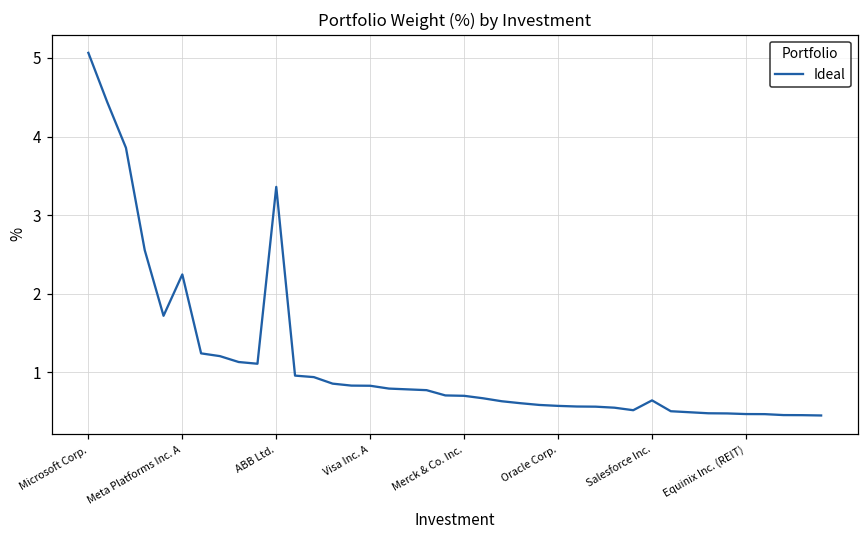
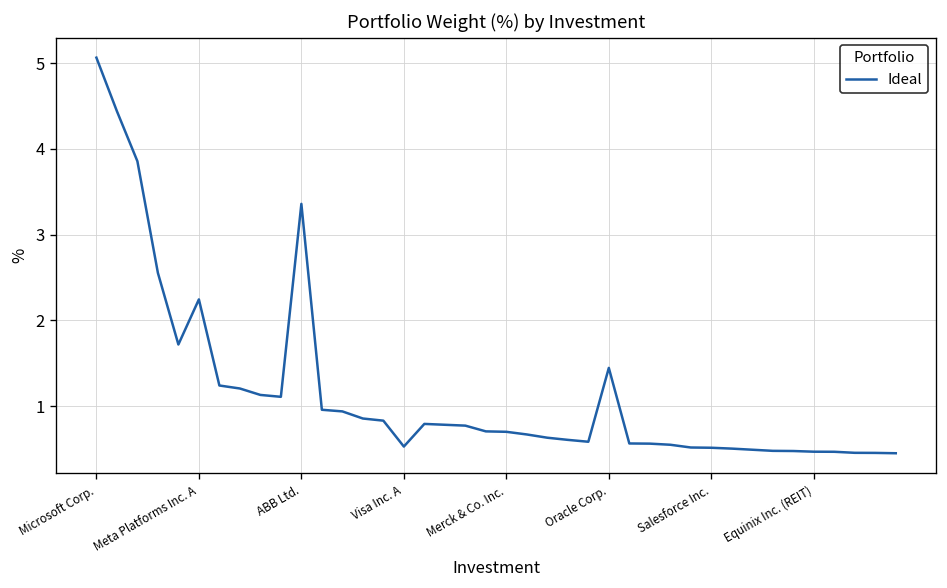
Visa Inc. A: 0.8 -> 0.5
Oracle Corp.: 0.6 -> 1.4
Salesforce Inc.: 0.6 -> 0.5
